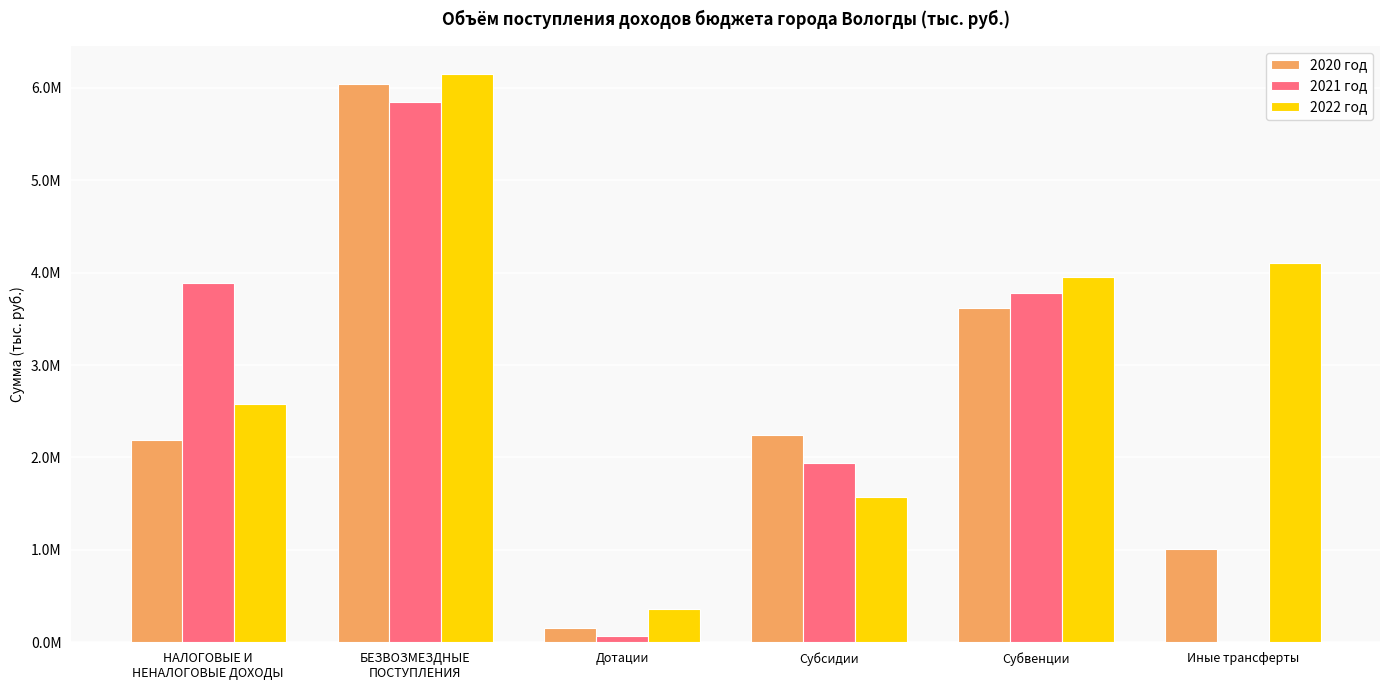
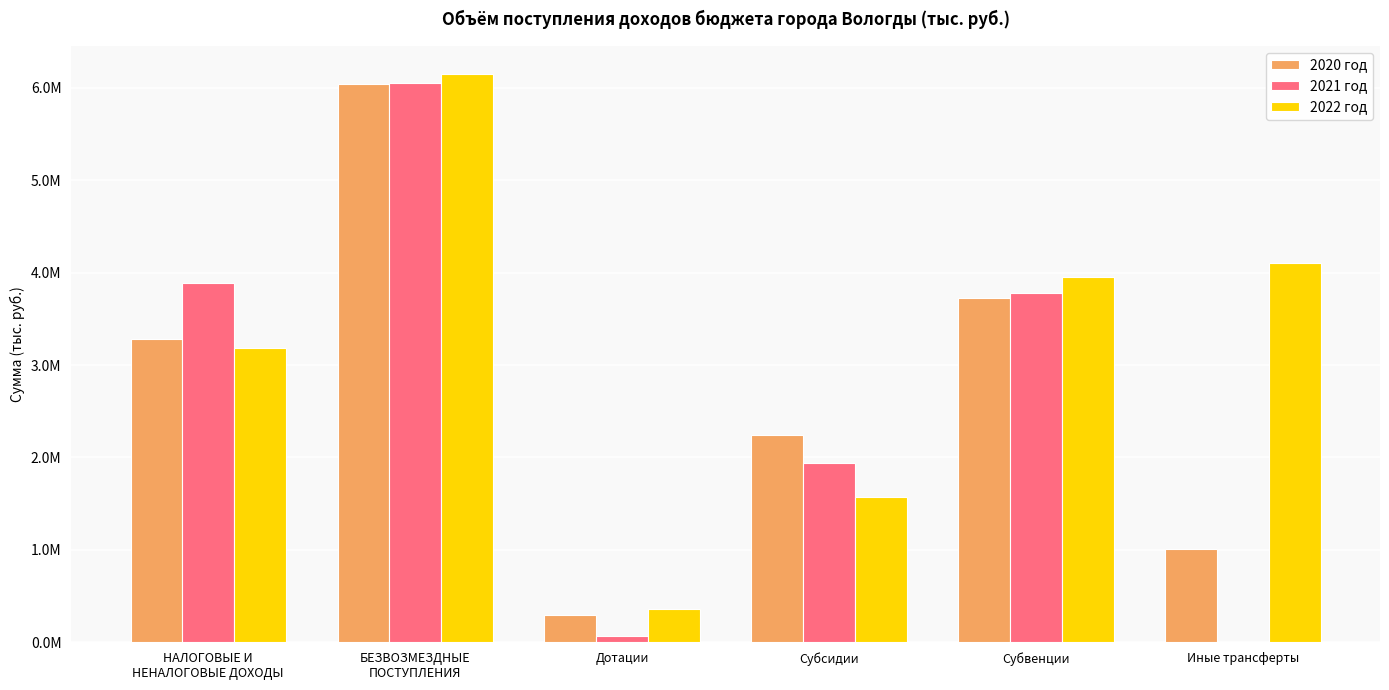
2020 год, НАЛОГОВЫЕ И НЕНАЛОГОВЫЕ ДОХОДЫ: 2200000 -> 3300000
2022 год, НАЛОГОВЫЕ И НЕНАЛОГОВЫЕ ДОХОДЫ: 2600000 -> 3200000
2021 год, БЕЗВОЗМЕЗДНЫЕ ПОСТУПЛЕНИЯ: 5800000 -> 6000000
2020 год, Дотации: 200000 -> 300000
2020 год, Субвенции: 3600000 -> 3700000
